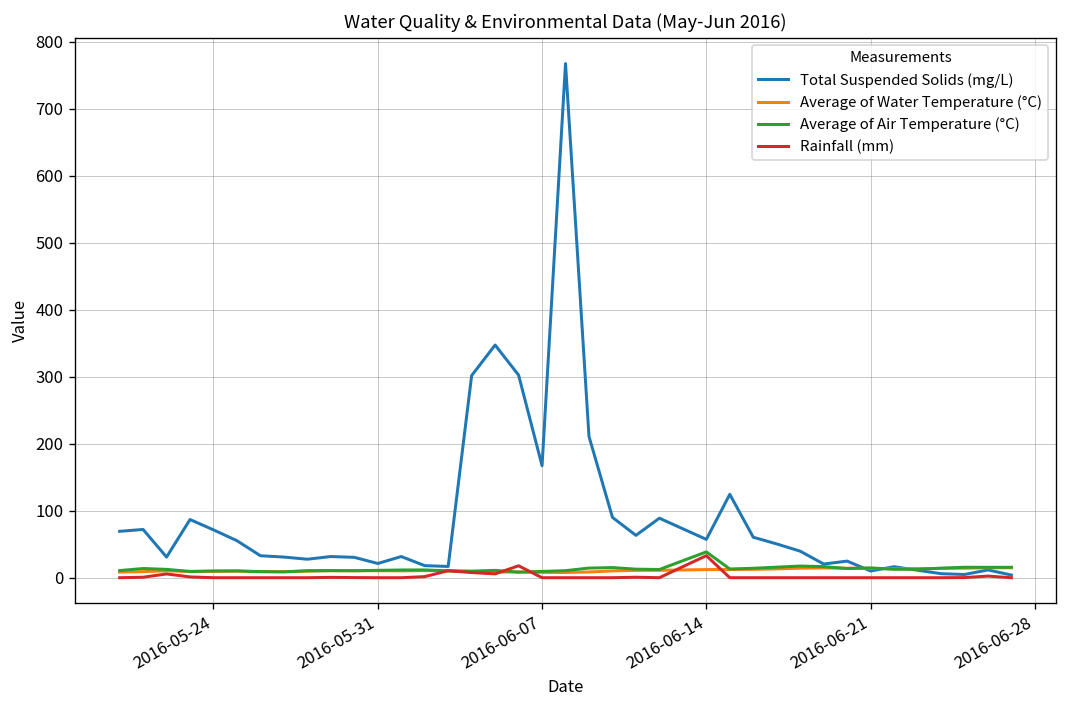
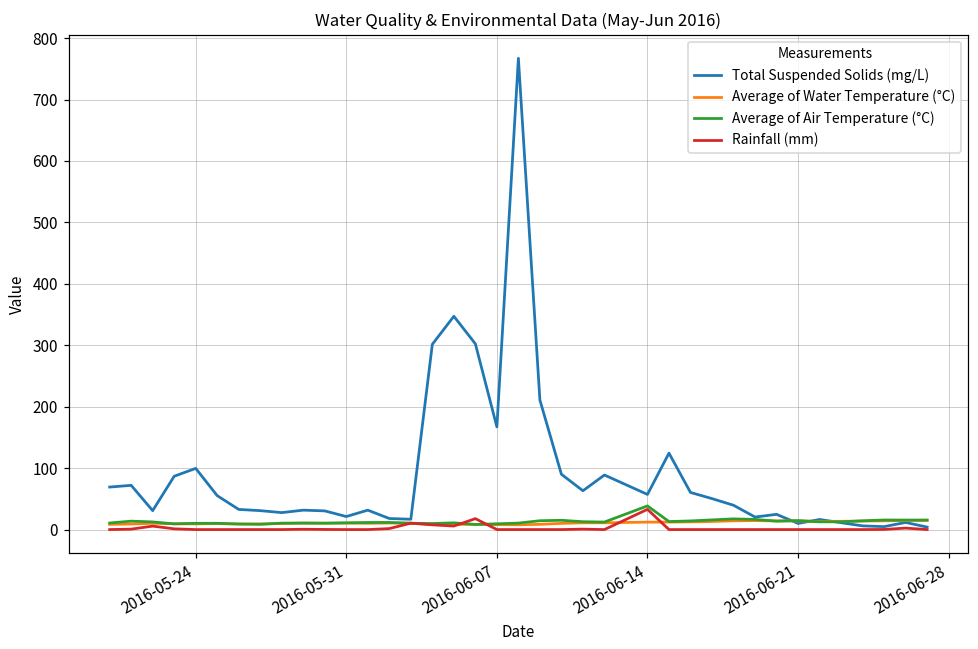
Total Suspended Solids (mg/L), 2016-05-24: 70 -> 100
